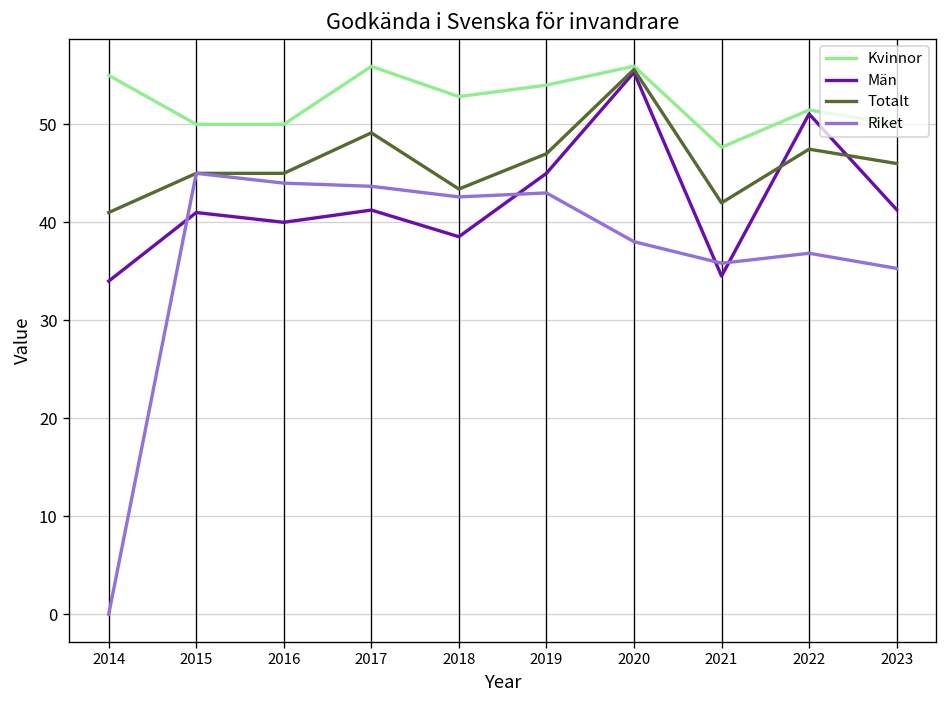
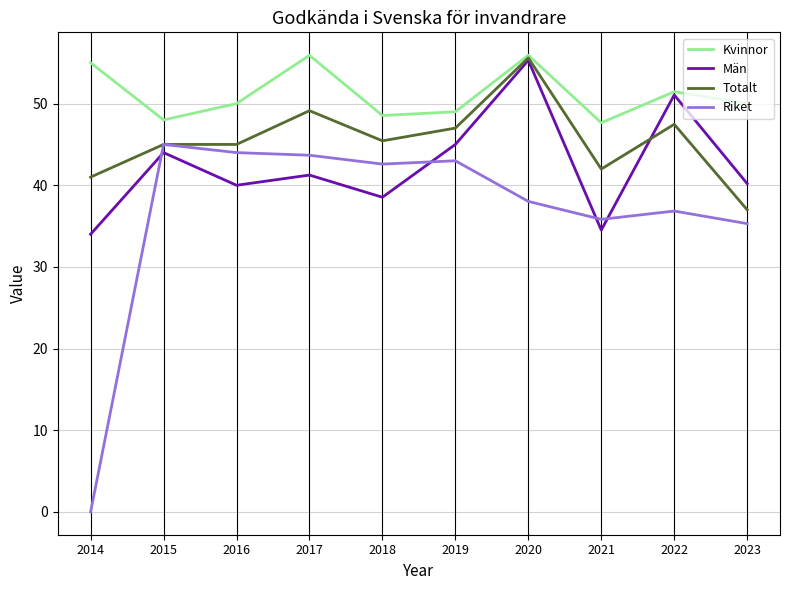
Kvinnor, 2015: 50 -> 48
Män, 2015: 41 -> 44
Kvinnor, 2018: 53 -> 49
Totalt, 2018: 43 -> 45
Kvinnor, 2019: 54 -> 49
Män, 2023: 41 -> 40
Totalt, 2023: 46 -> 37
